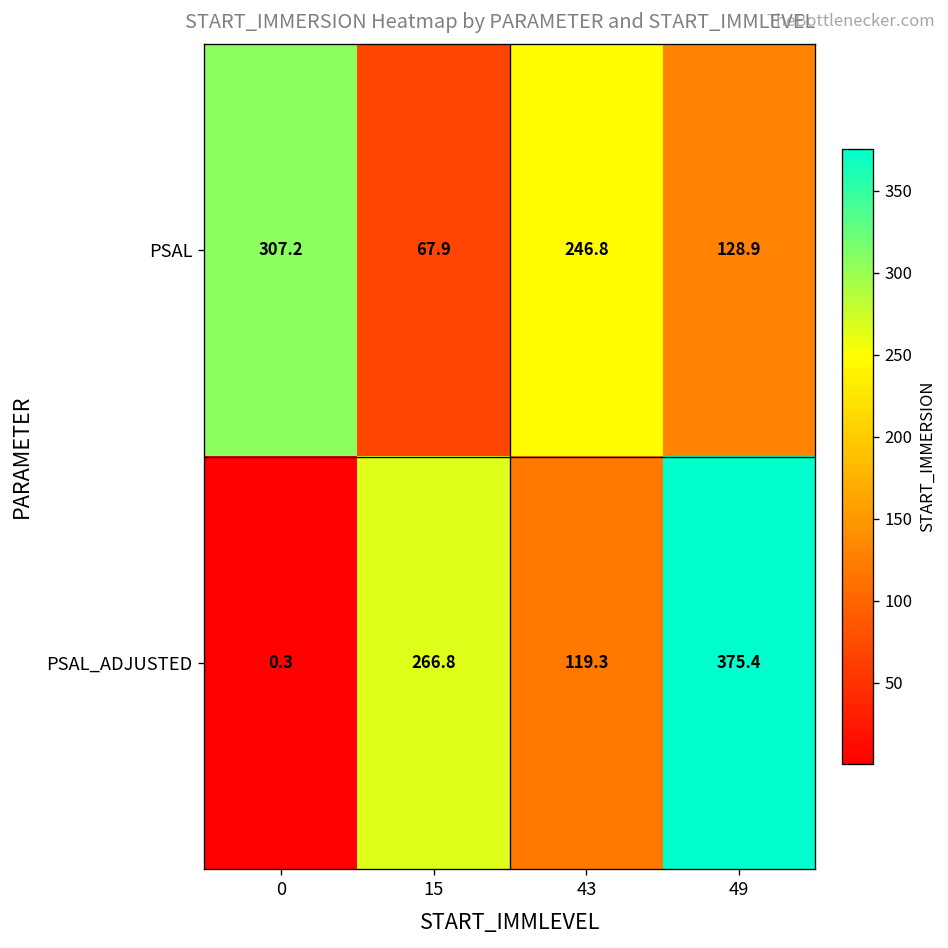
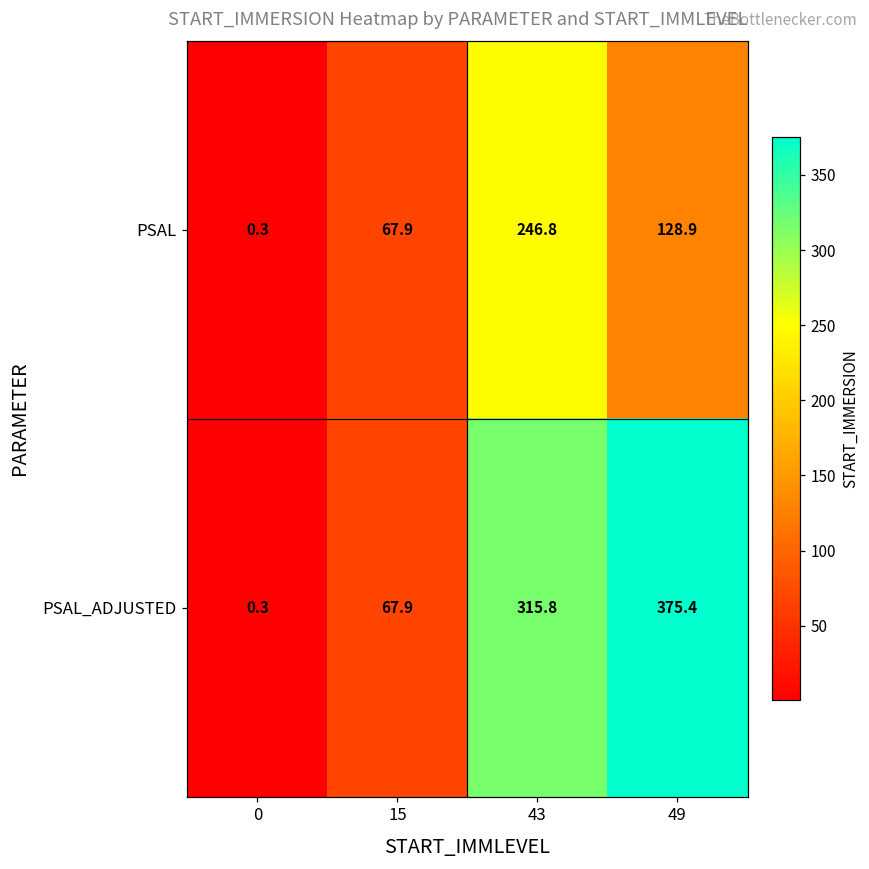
PSAL, 0: 307.2 -> 0.3
PSAL_ADJUSTED, 15: 266.8 -> 67.9
PSAL_ADJUSTED, 43: 119.3 -> 315.8
